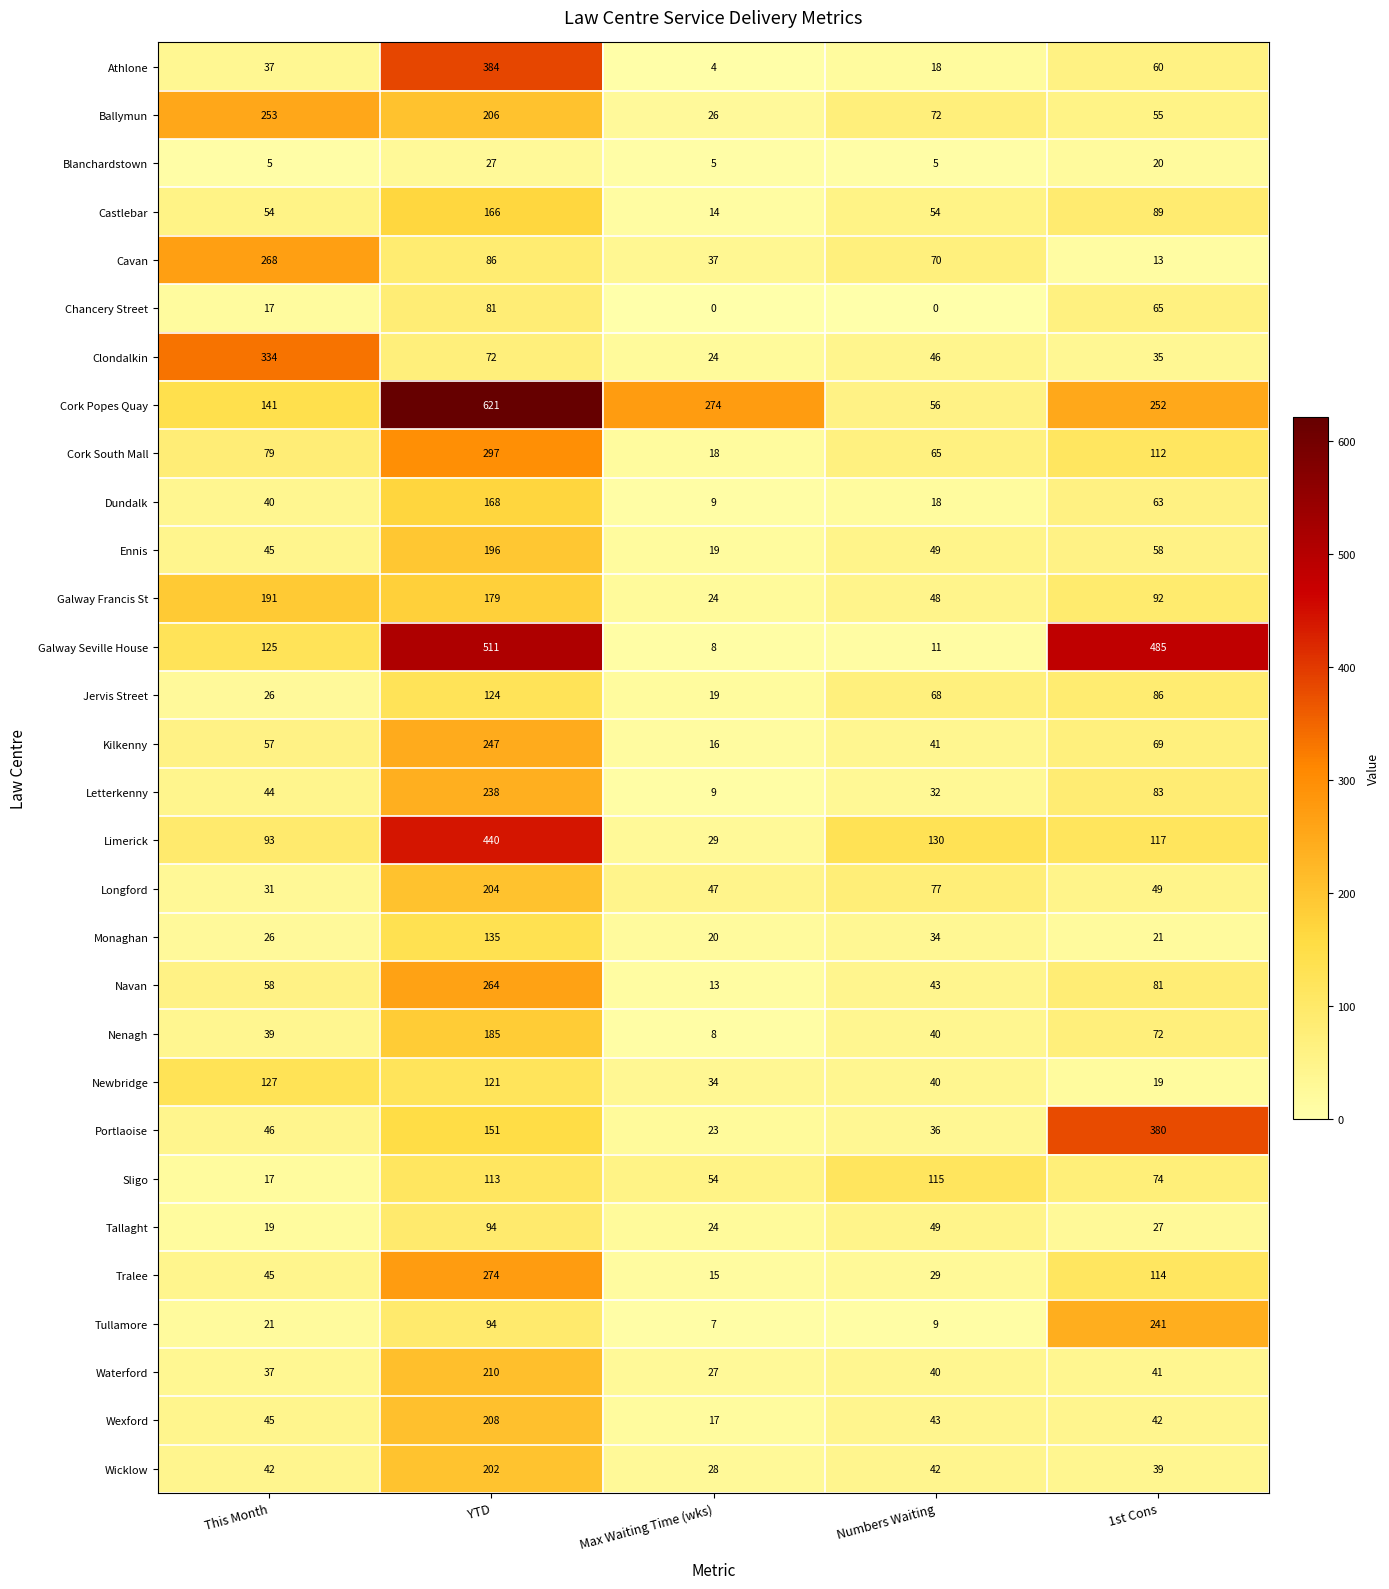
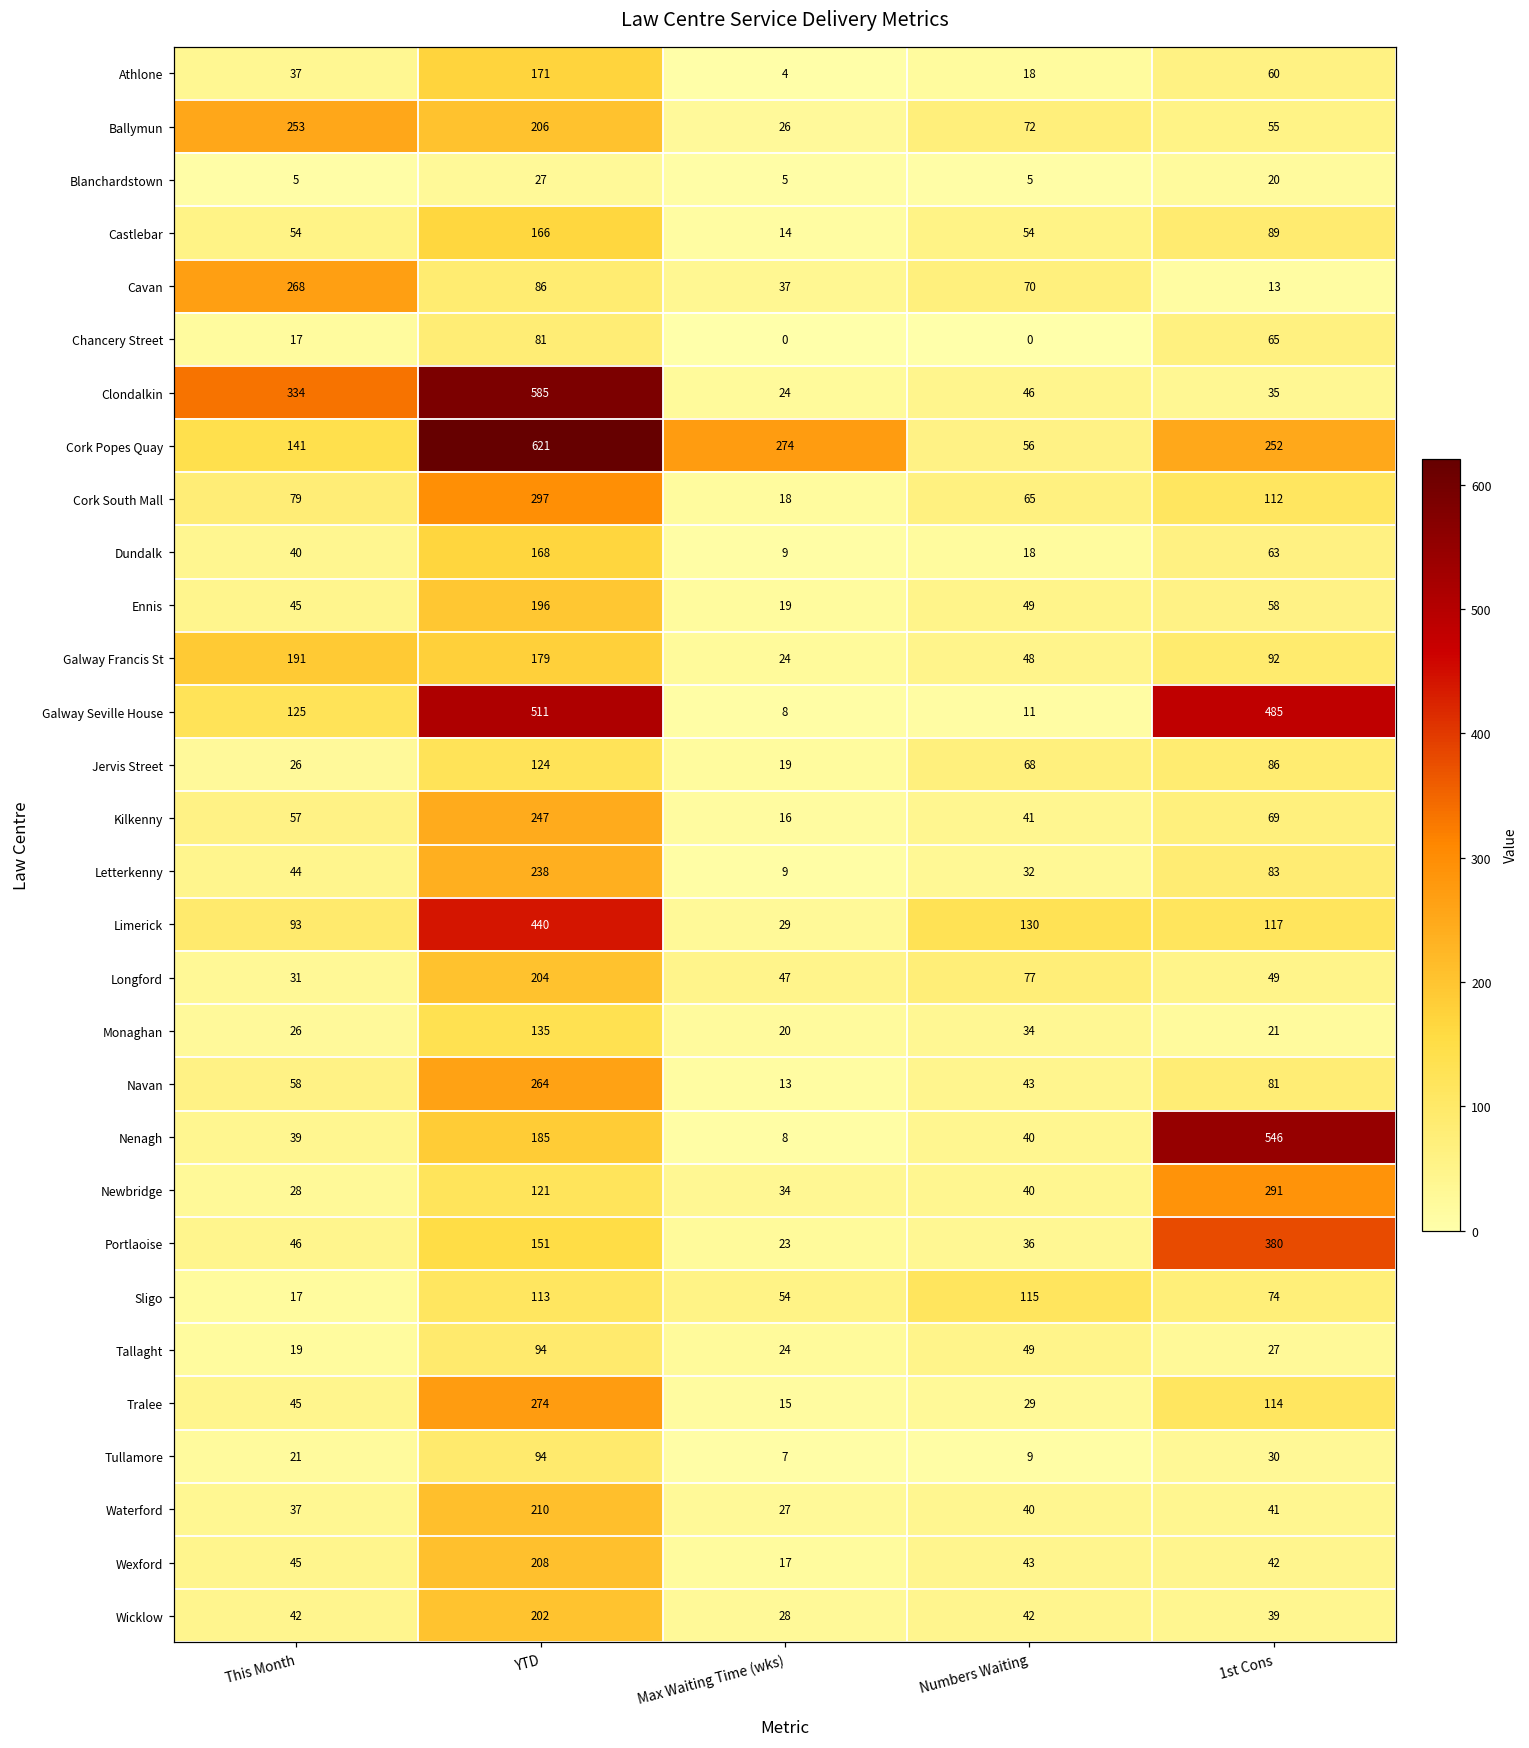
Athlone, YTD: 384 -> 171
Clondalkin, YTD: 72 -> 585
Nenagh, 1st Cons: 72 -> 546
Newbridge, This Month: 127 -> 28
Newbridge, 1st Cons: 19 -> 291
Tullamore, 1st Cons: 241 -> 30
